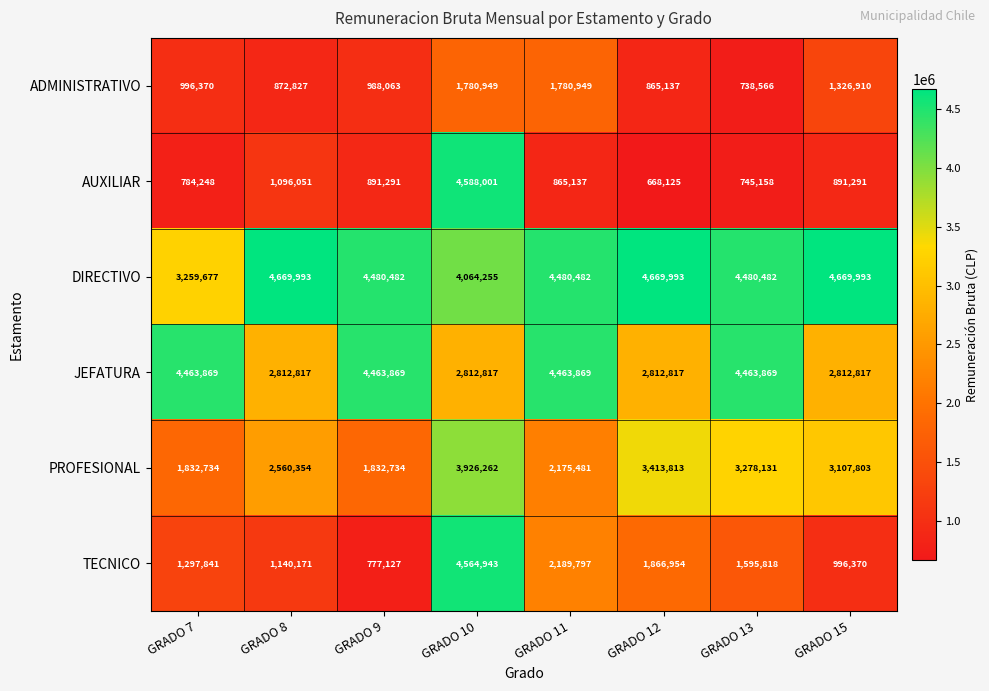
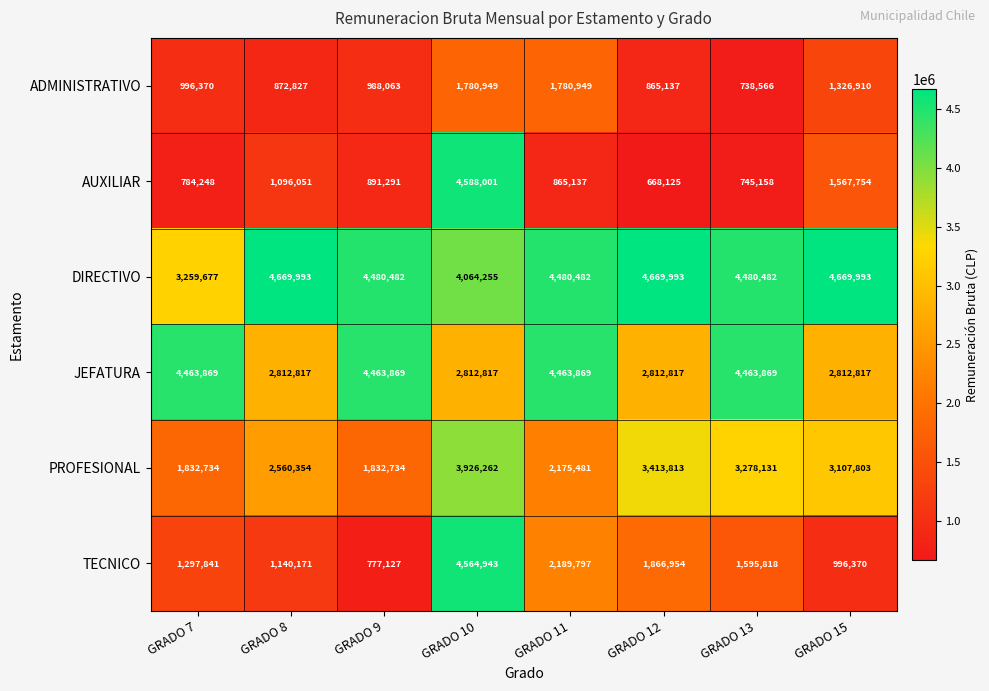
AUXILIAR, GRADO 15: 891,291 -> 1,567,754
